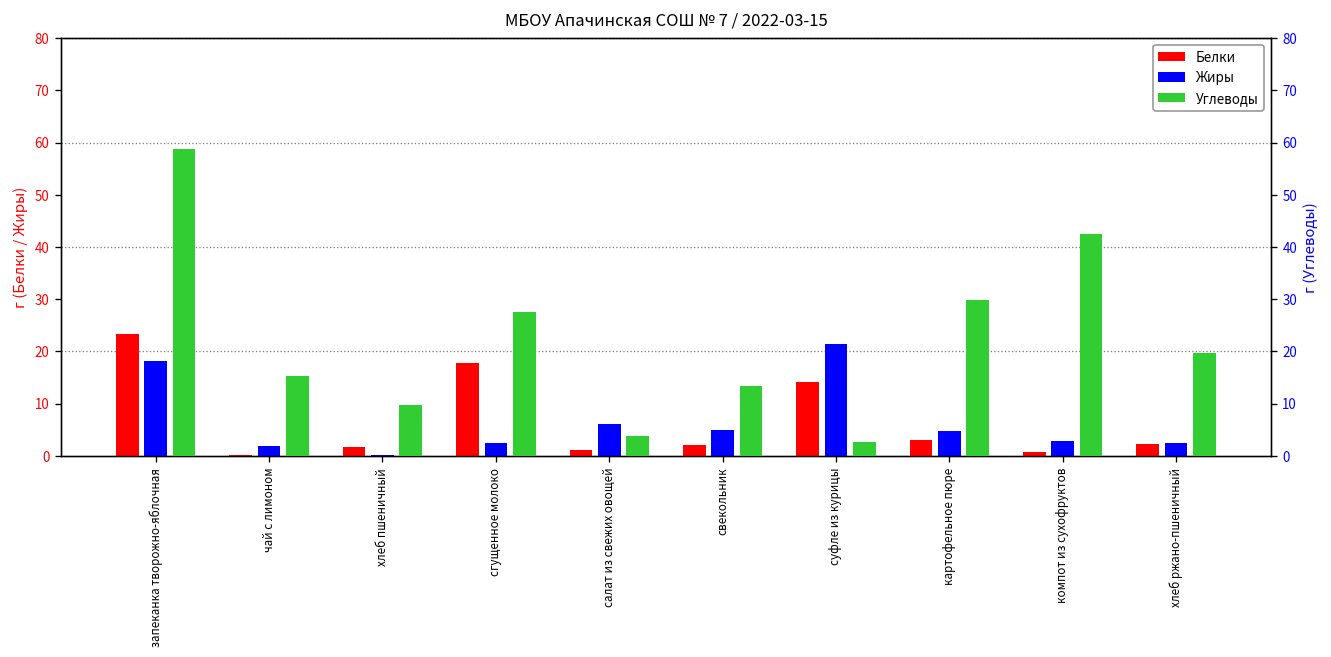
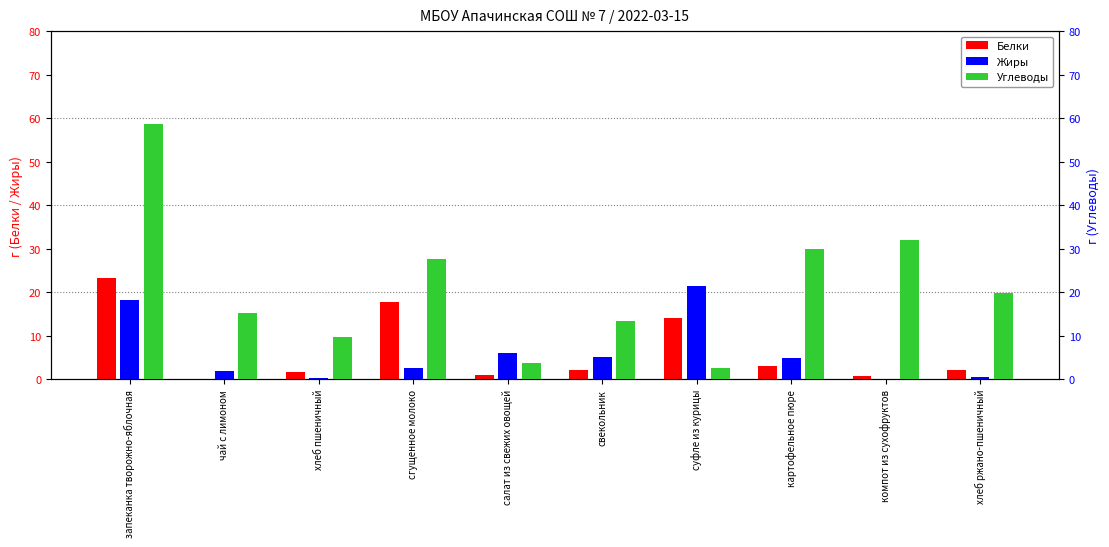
Жиры, компот из сухофруктов: 3 -> 0
Жиры, хлеб ржано-пшеничный: 2 -> 0
Углеводы, компот из сухофруктов: 43 -> 32
